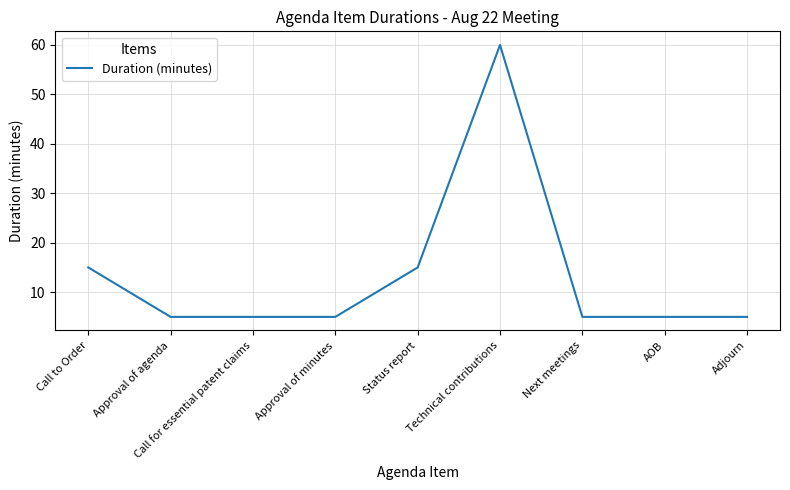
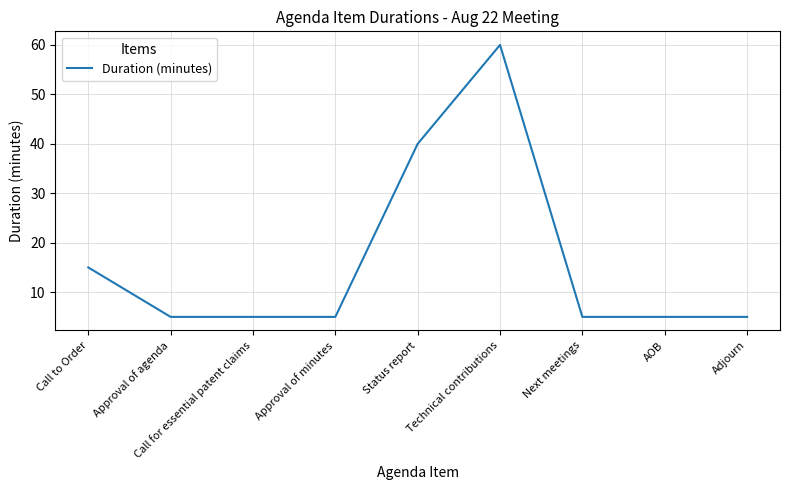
Status report: 15 -> 40
